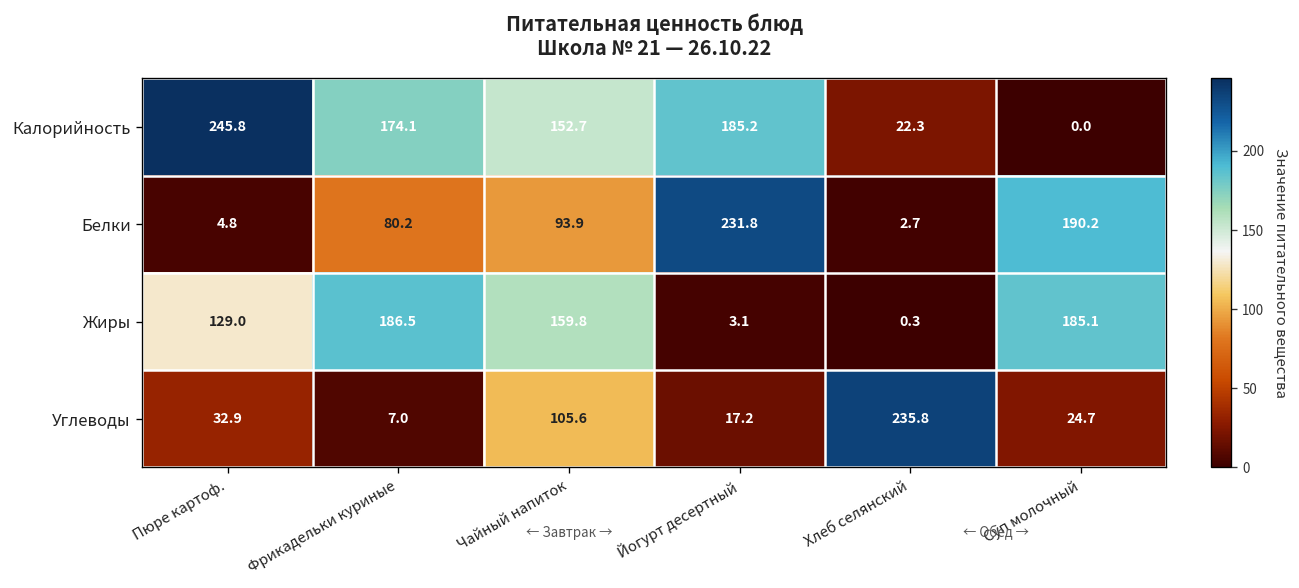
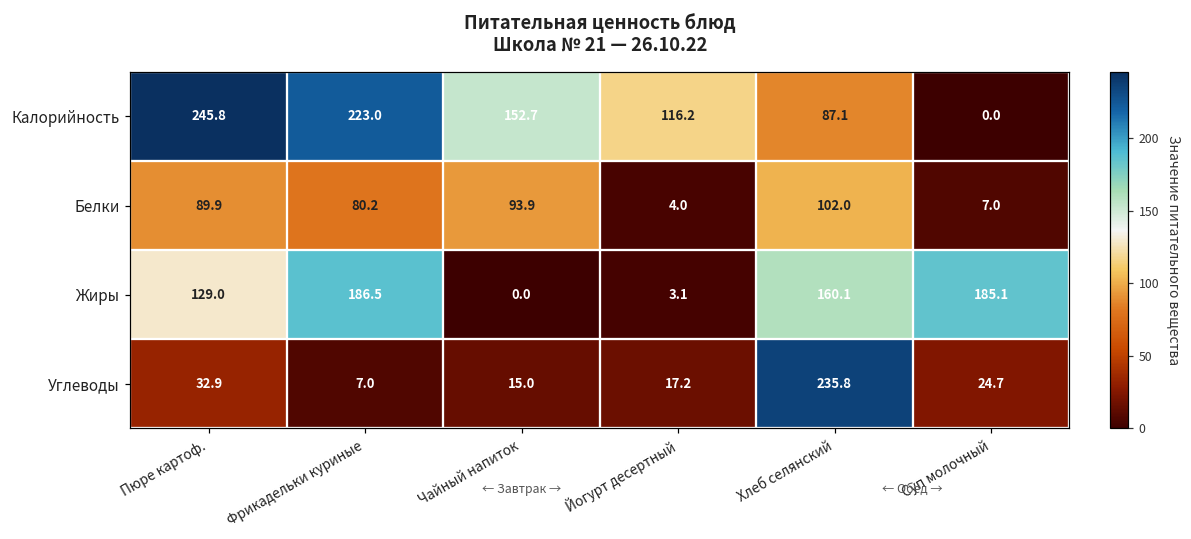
Калорийность, Фрикадельки куриные: 174.1 -> 223.0
Калорийность, Йогурт десертный: 185.2 -> 116.2
Калорийность, Хлеб селянский: 22.3 -> 87.1
Белки, Пюре картоф.: 4.8 -> 89.9
Белки, Йогурт десертный: 231.8 -> 4.0
Белки, Хлеб селянский: 2.7 -> 102.0
Белки, Суп молочный: 190.2 -> 7.0
Жиры, Чайный напиток: 159.8 -> 0.0
Жиры, Хлеб селянский: 0.3 -> 160.1
Углеводы, Чайный напиток: 105.6 -> 15.0
